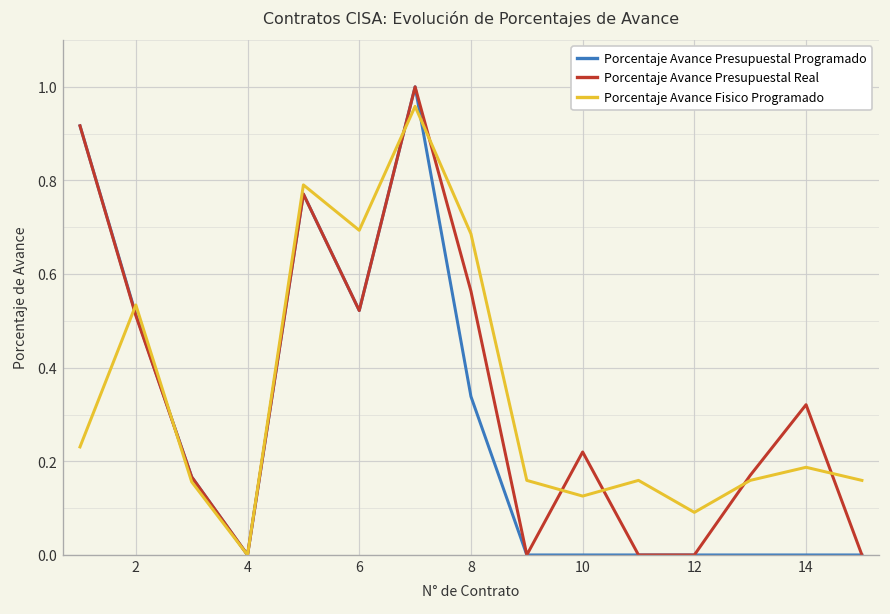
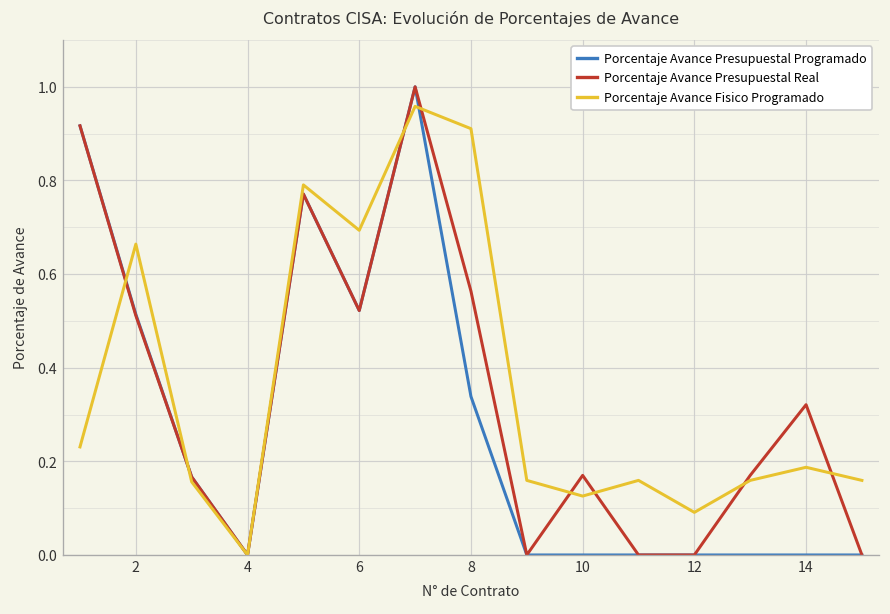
Porcentaje Avance Fisico Programado, 2: 0.53 -> 0.66
Porcentaje Avance Fisico Programado, 8: 0.69 -> 0.91
Porcentaje Avance Presupuestal Real, 10: 0.22 -> 0.17
